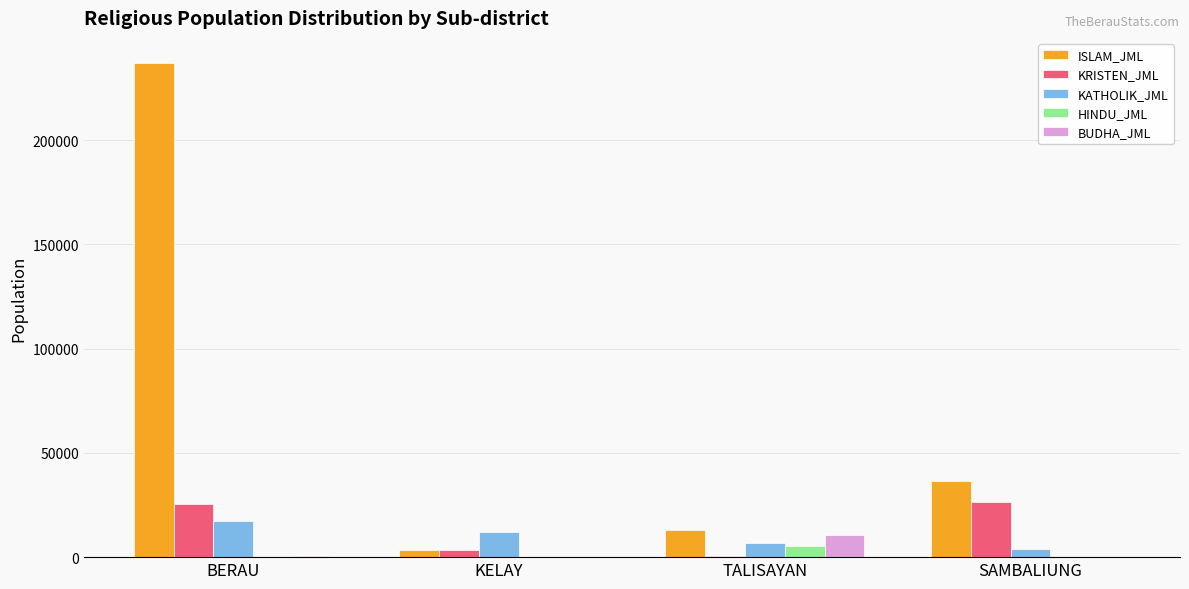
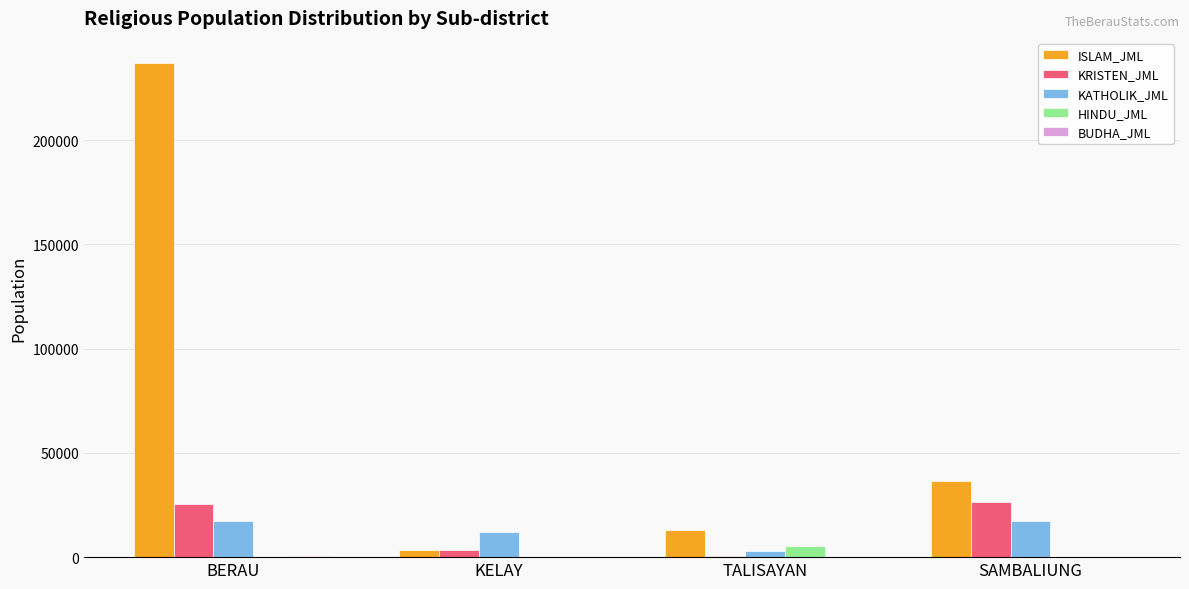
KATHOLIK_JML, TALISAYAN: 7000 -> 3000
BUDHA_JML, TALISAYAN: 11000 -> 0
KATHOLIK_JML, SAMBALIUNG: 4000 -> 17000
